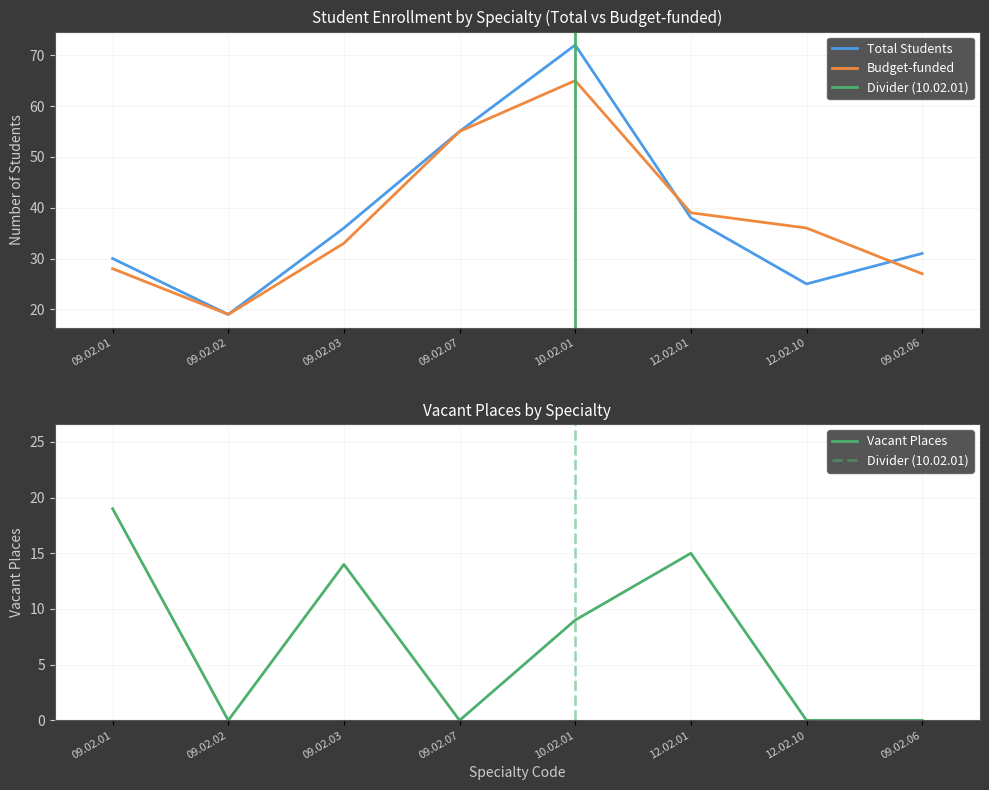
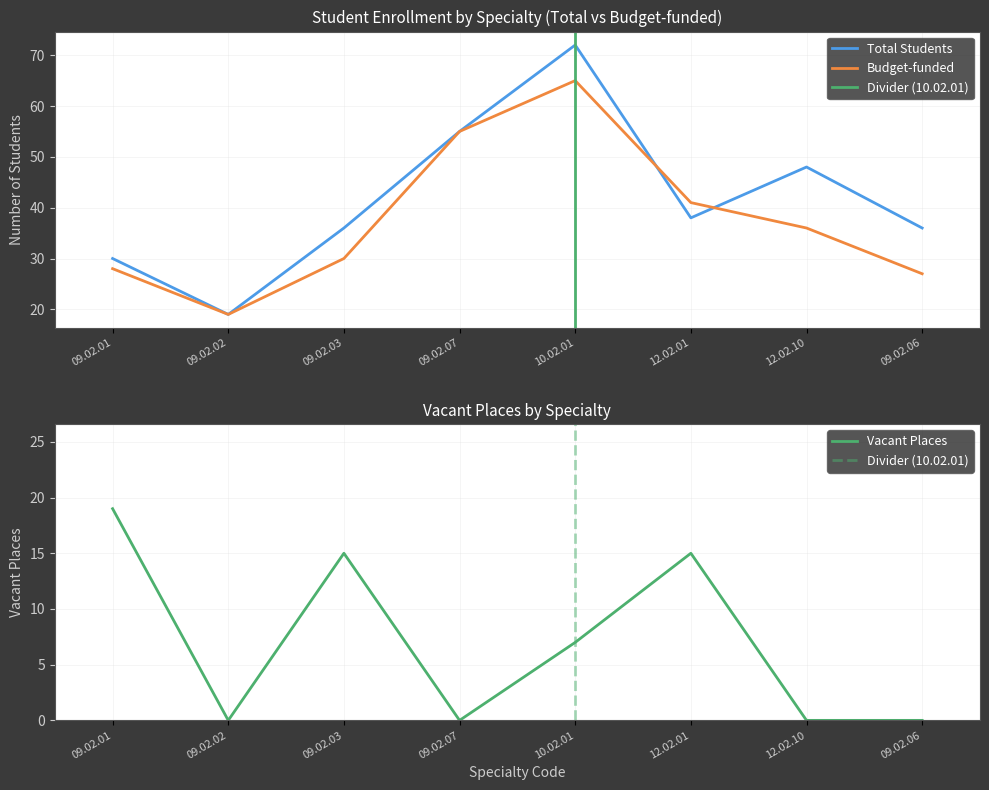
Student Enrollment by Specialty (Total vs Budget-funded), Budget-funded, 09.02.03: 33 -> 30
Student Enrollment by Specialty (Total vs Budget-funded), Budget-funded, 12.02.01: 39 -> 41
Student Enrollment by Specialty (Total vs Budget-funded), Total Students, 12.02.10: 25 -> 48
Student Enrollment by Specialty (Total vs Budget-funded), Total Students, 09.02.06: 31 -> 36
Vacant Places by Specialty, 09.02.03: 14 -> 15
Vacant Places by Specialty, 10.02.01: 9 -> 7
